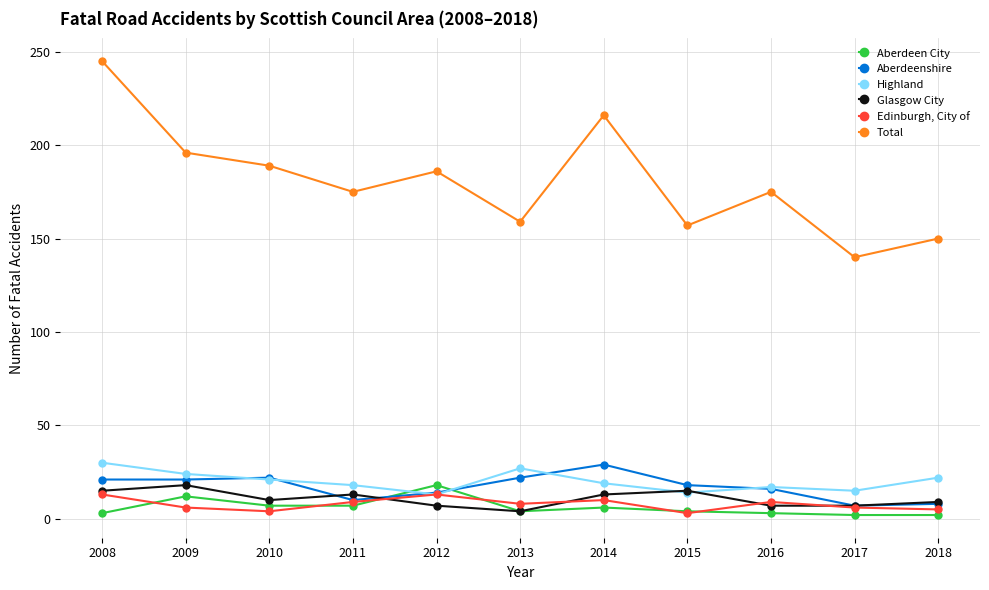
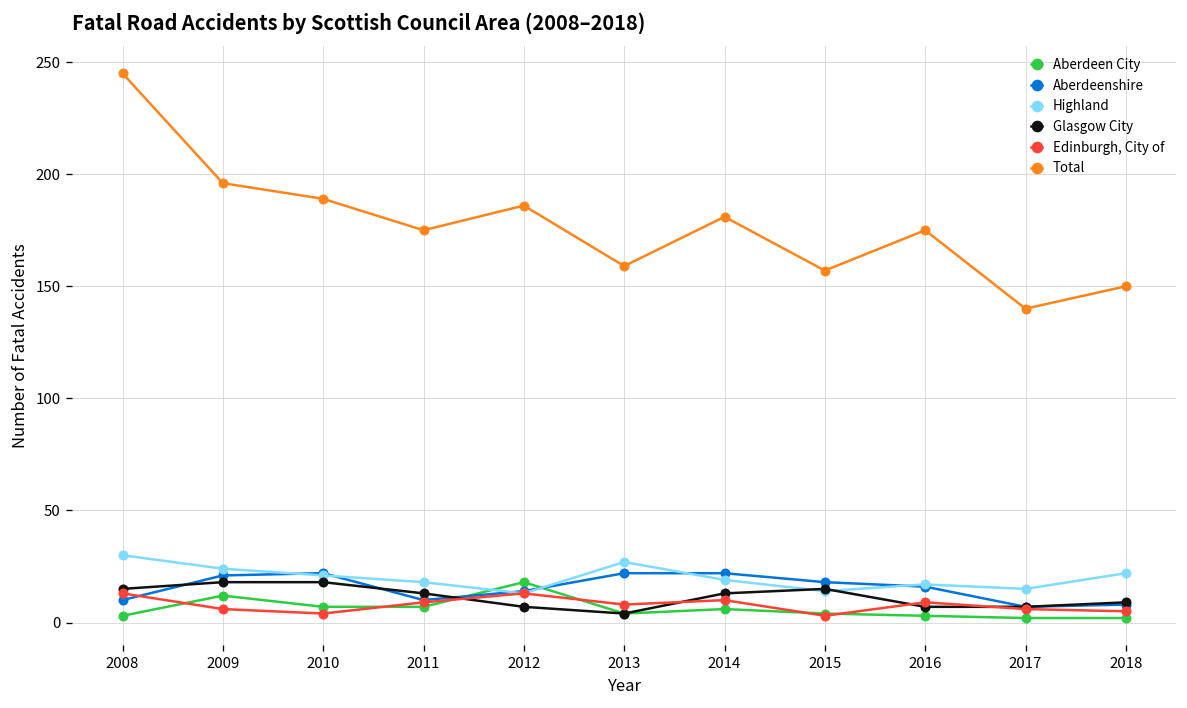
Aberdeenshire, 2008: 21 -> 10
Glasgow City, 2010: 10 -> 18
Aberdeenshire, 2014: 29 -> 22
Total, 2014: 216 -> 181
